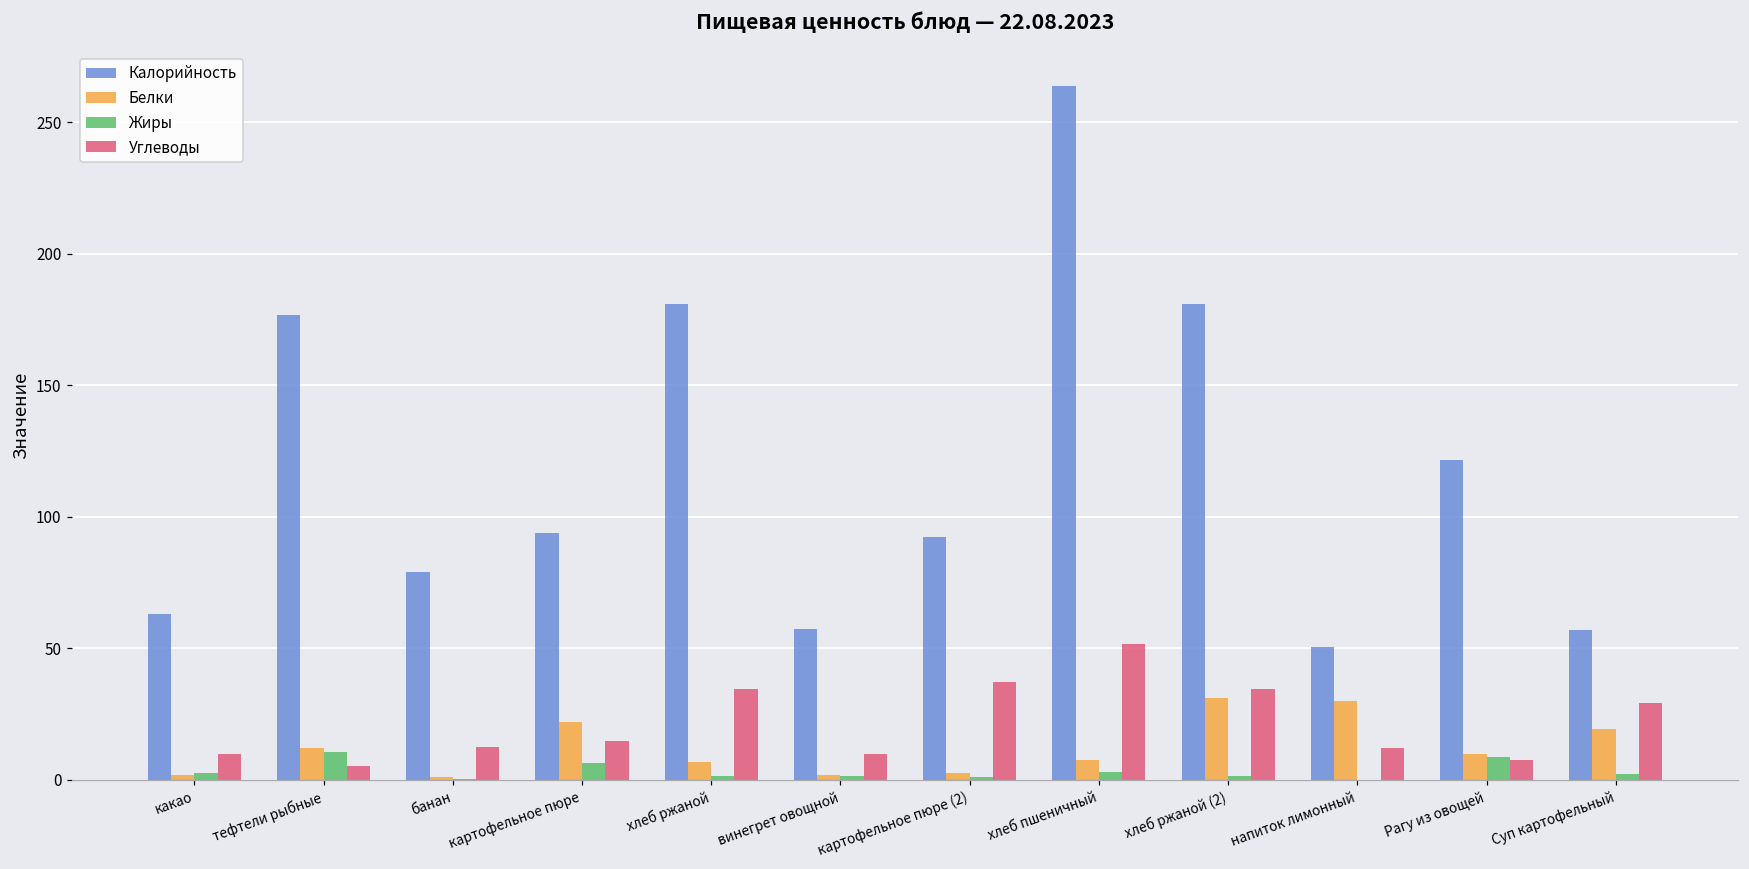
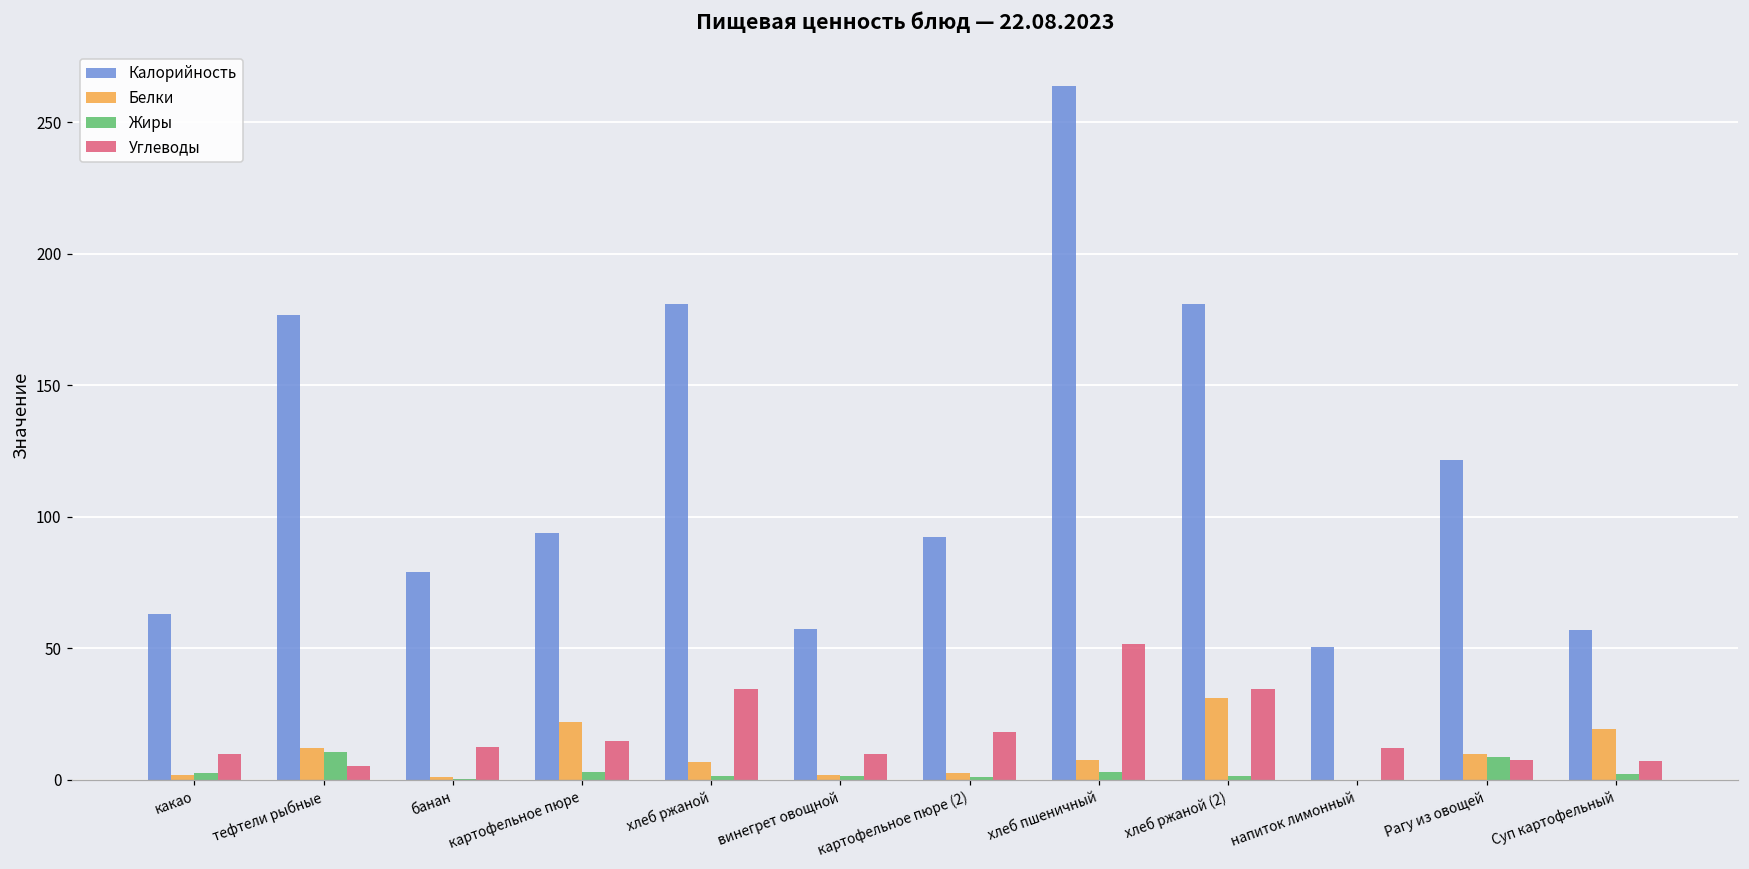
Жиры, картофельное пюре: 6 -> 3
Углеводы, картофельное пюре (2): 37 -> 18
Белки, напиток лимонный: 30 -> 0
Углеводы, Суп картофельный: 29 -> 7
